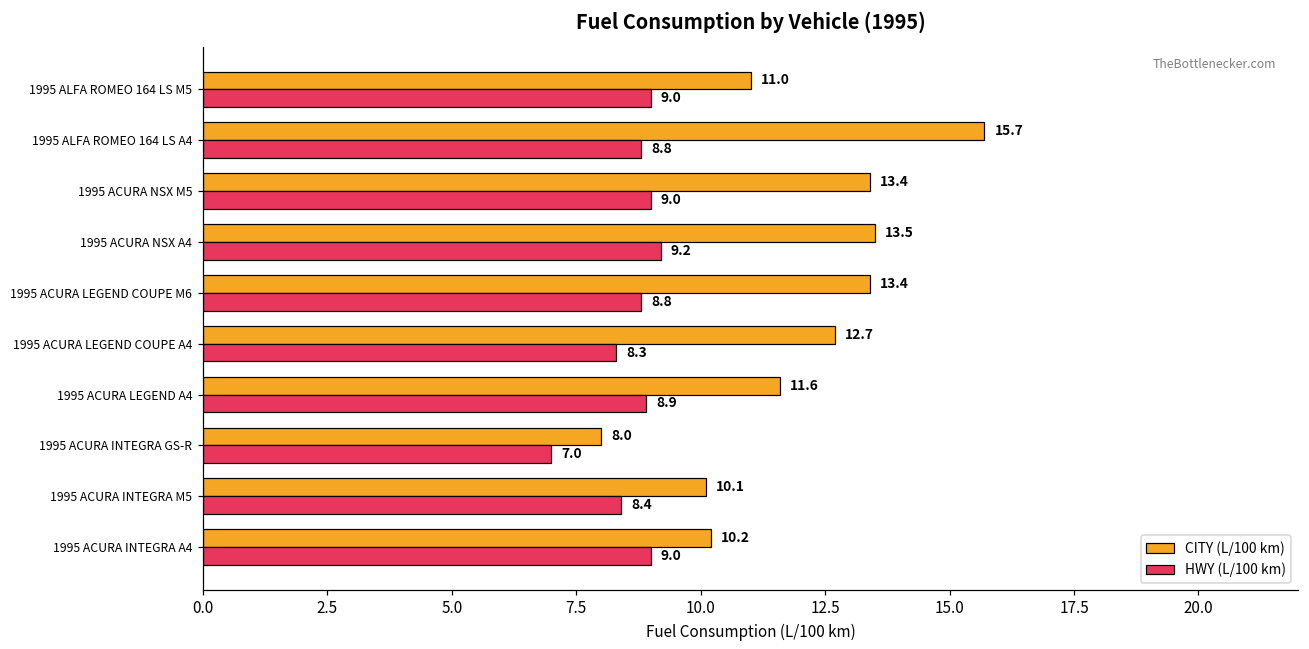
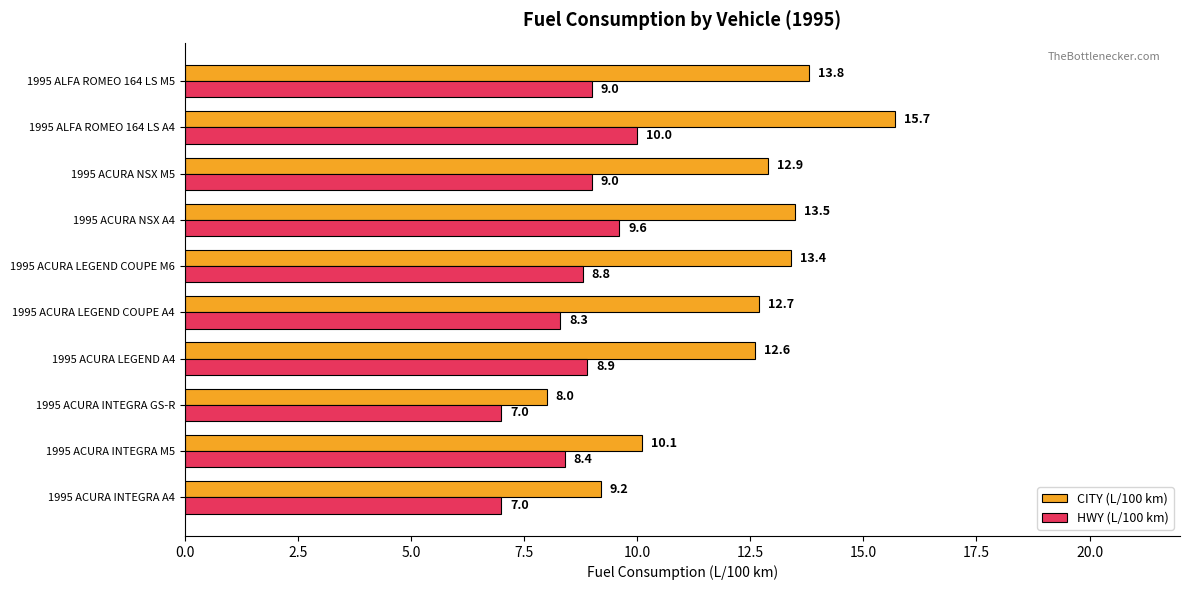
CITY (L/100 km), 1995 ALFA ROMEO 164 LS M5: 11.0 -> 13.8
HWY (L/100 km), 1995 ALFA ROMEO 164 LS A4: 8.8 -> 10.0
CITY (L/100 km), 1995 ACURA NSX M5: 13.4 -> 12.9
HWY (L/100 km), 1995 ACURA NSX A4: 9.2 -> 9.6
CITY (L/100 km), 1995 ACURA LEGEND A4: 11.6 -> 12.6
CITY (L/100 km), 1995 ACURA INTEGRA A4: 10.2 -> 9.2
HWY (L/100 km), 1995 ACURA INTEGRA A4: 9.0 -> 7.0
